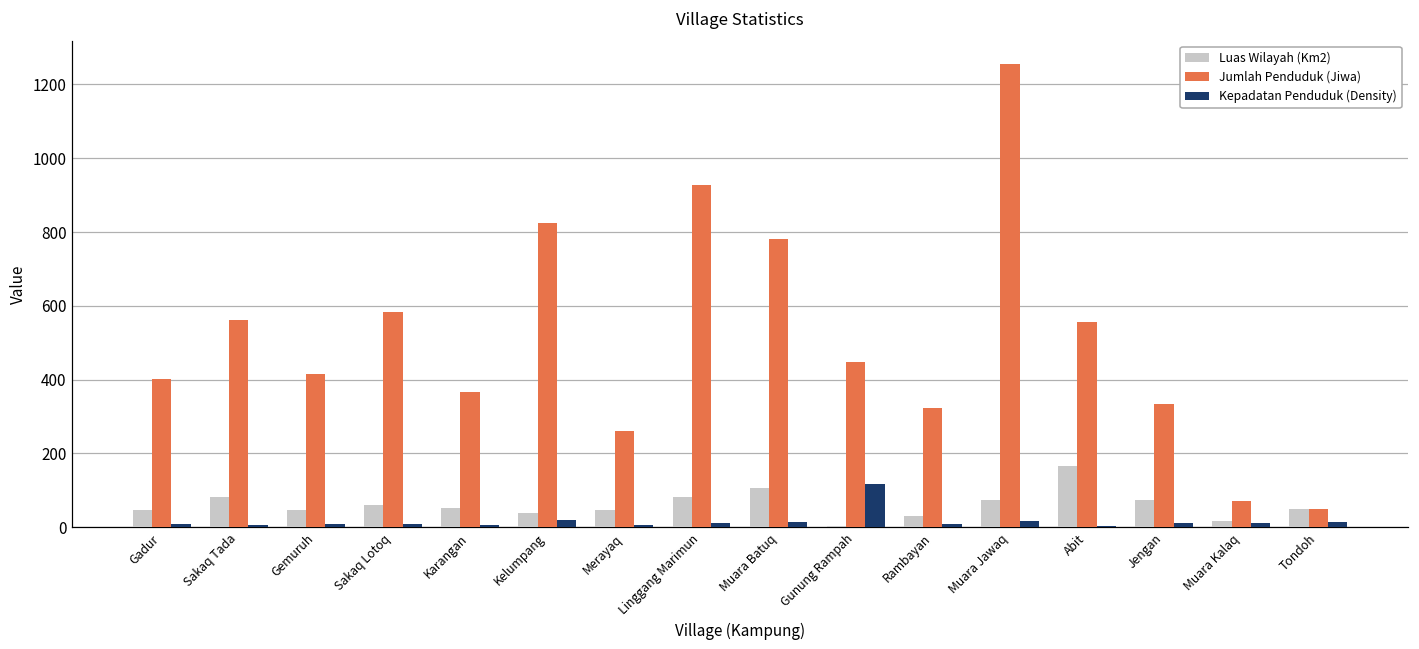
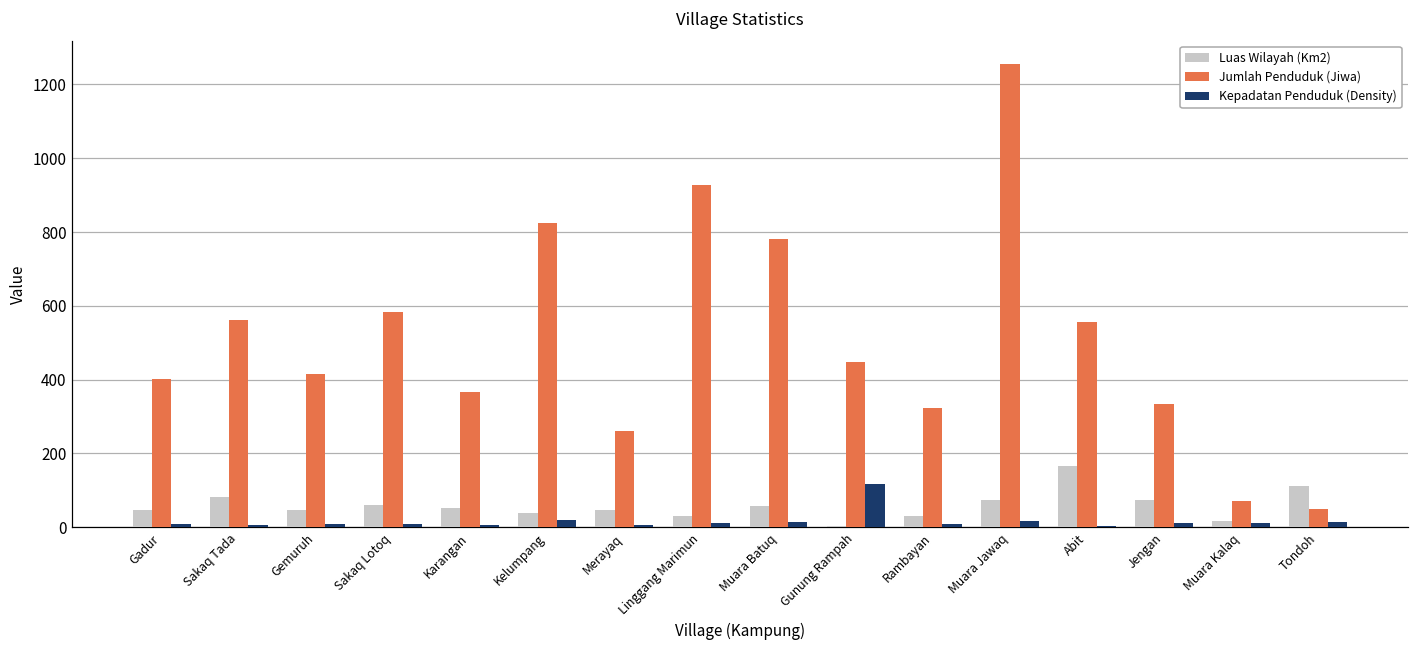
Luas Wilayah (Km2), Linggang Marimun: 80 -> 30
Luas Wilayah (Km2), Muara Batuq: 110 -> 60
Luas Wilayah (Km2), Tondoh: 50 -> 110
